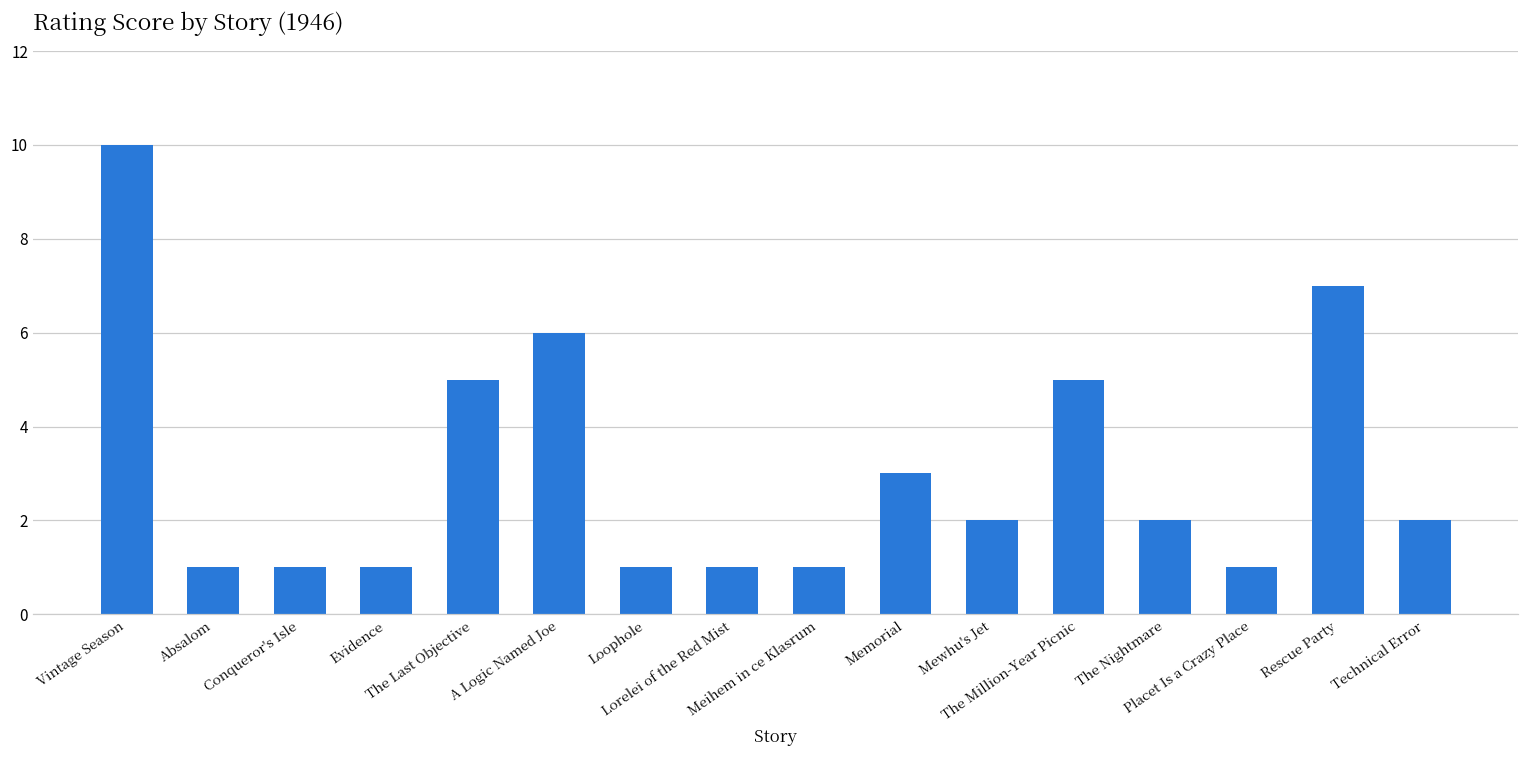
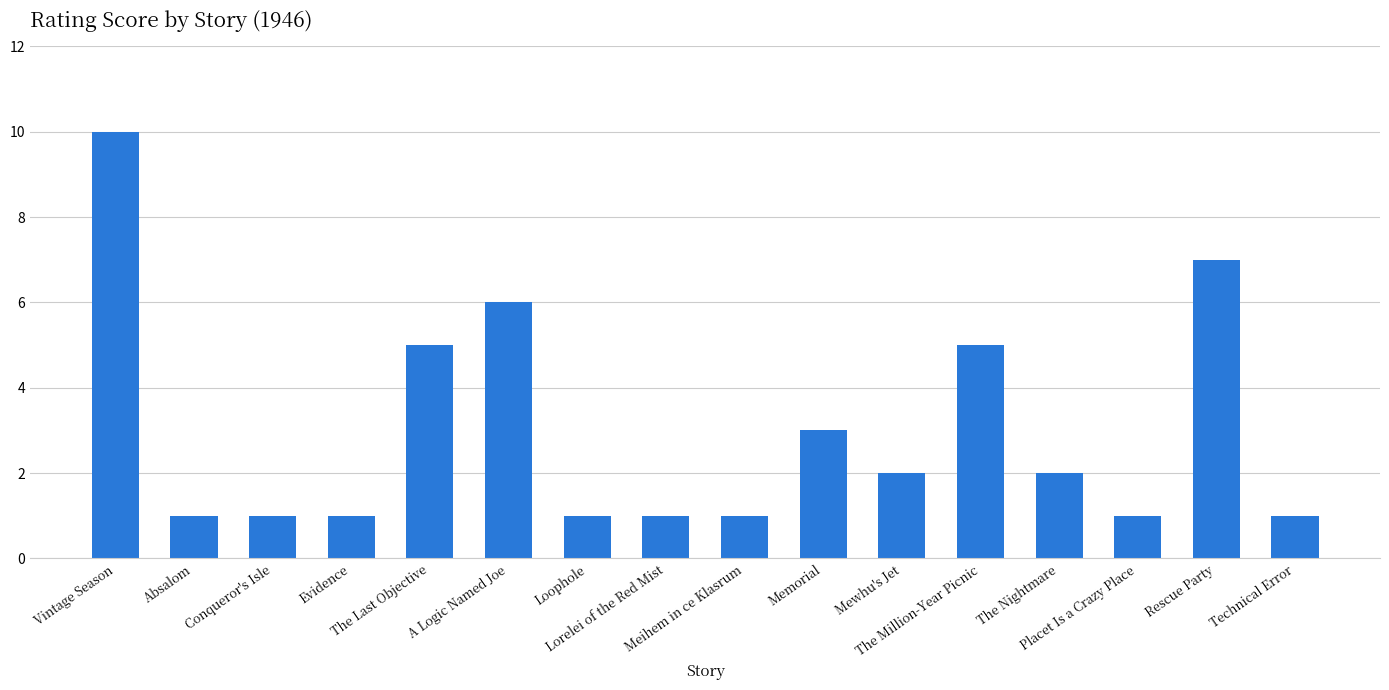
Technical Error: 2 -> 1
